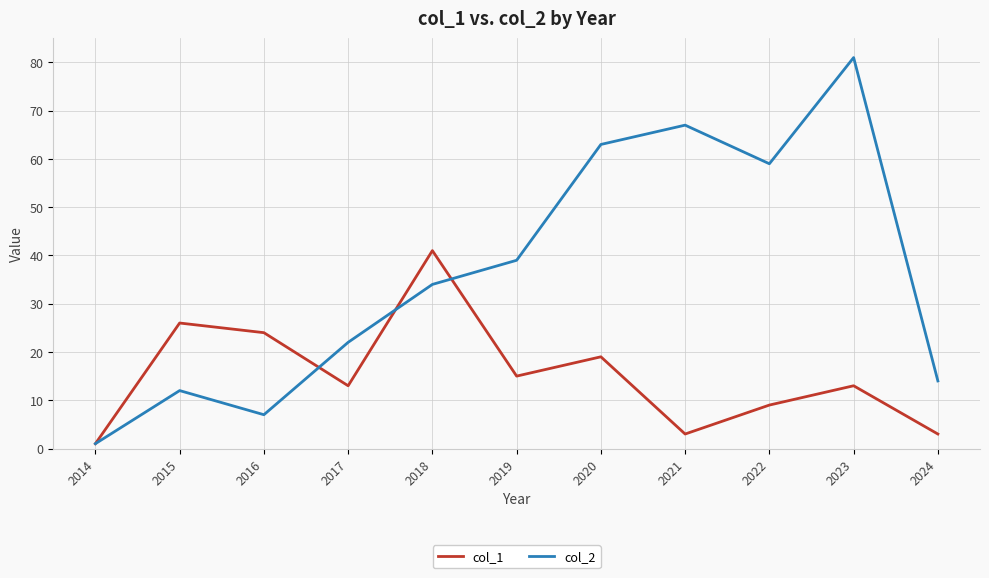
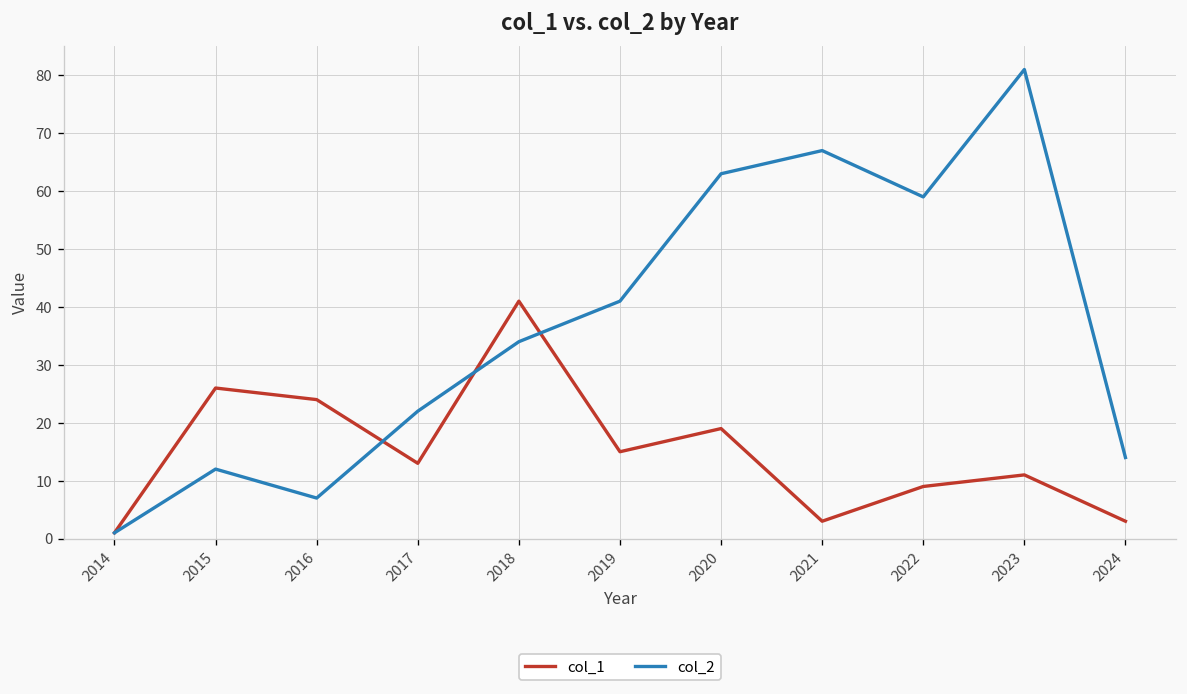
col_2, 2019: 39 -> 41
col_1, 2023: 13 -> 11
